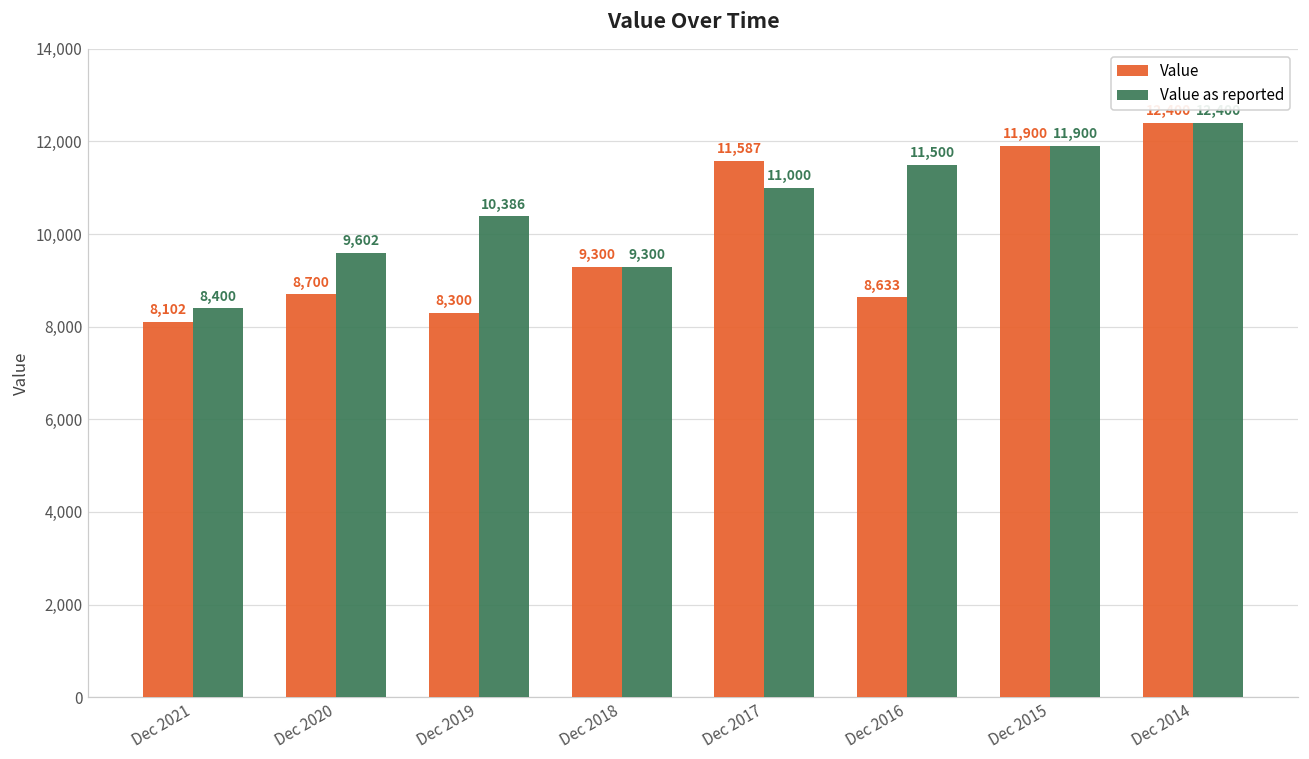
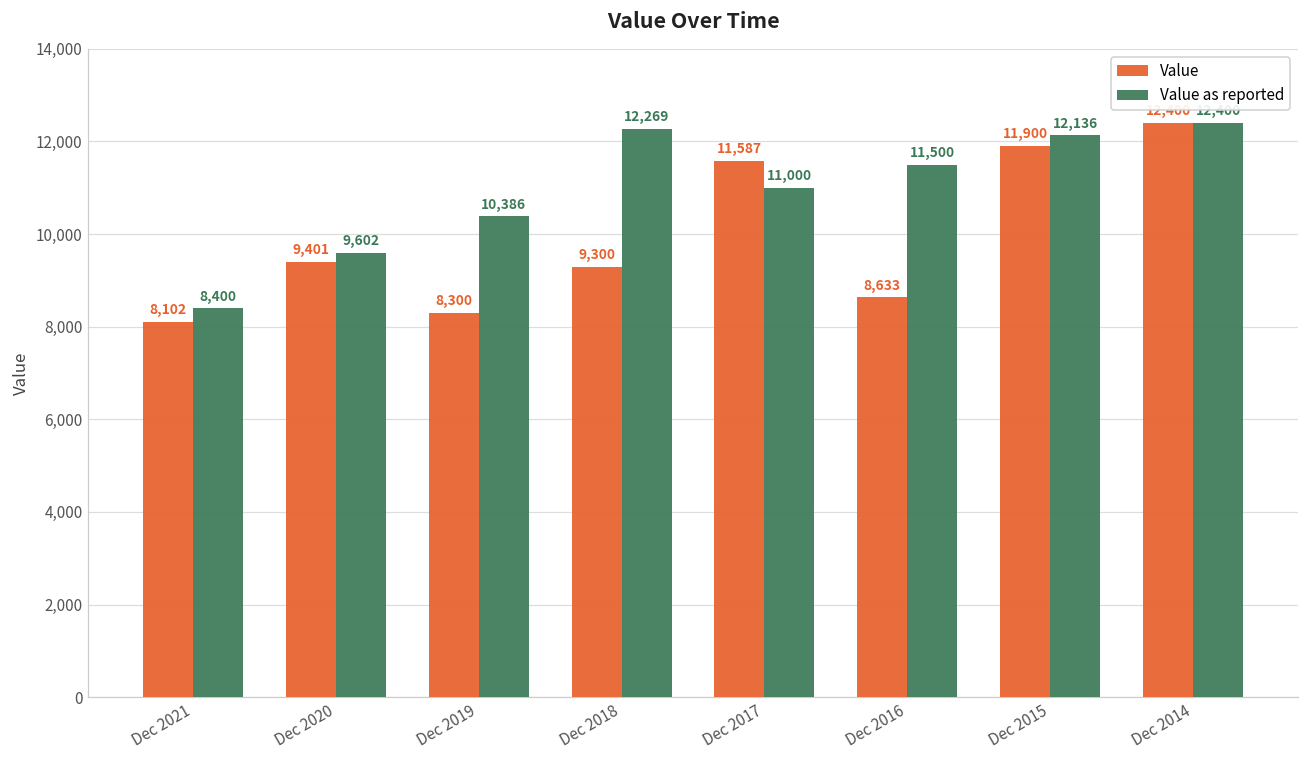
Value, Dec 2020: 8,700 -> 9,401
Value as reported, Dec 2018: 9,300 -> 12,269
Value as reported, Dec 2015: 11,900 -> 12,136
